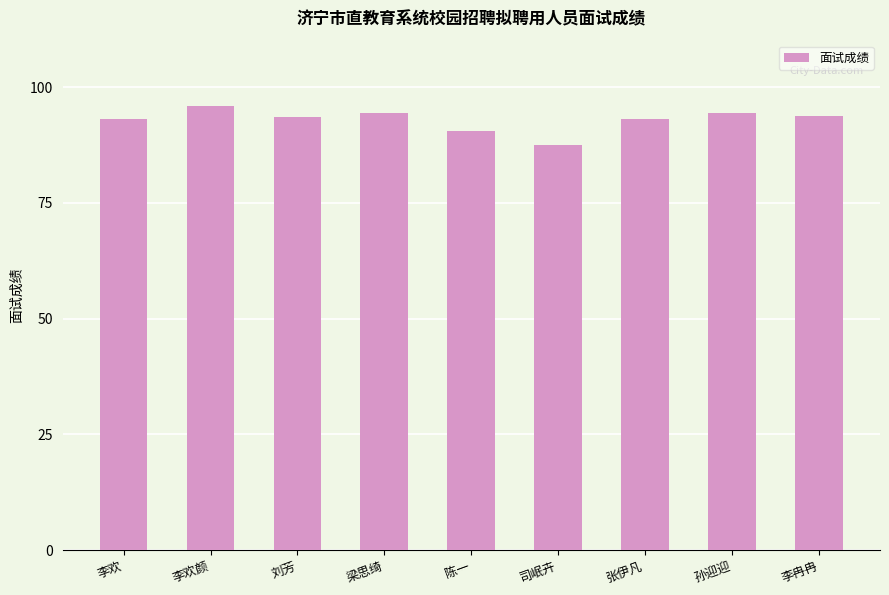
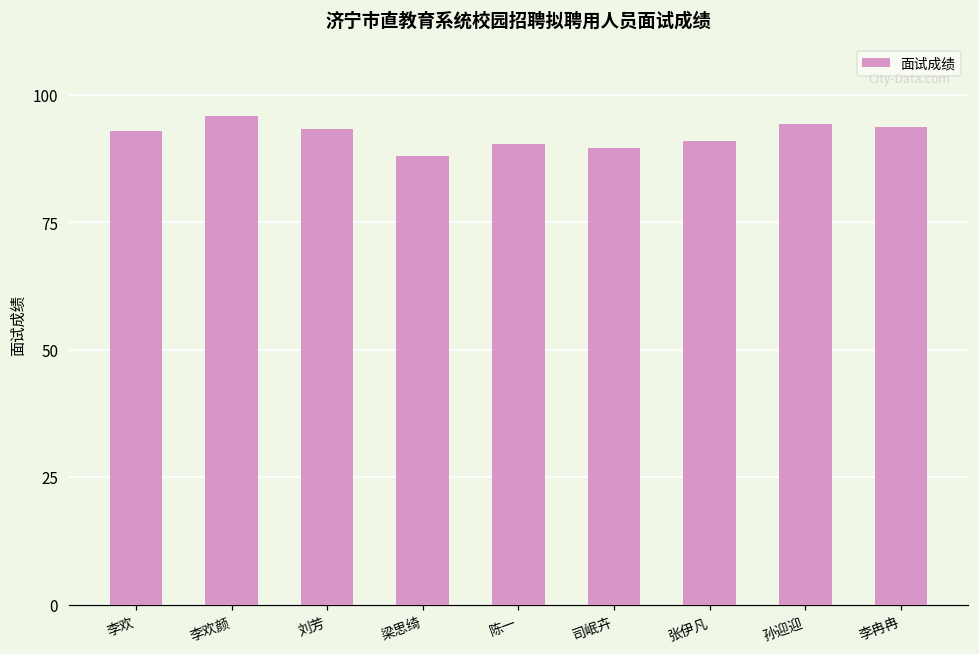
梁思绮: 94 -> 88
司岷卉: 87 -> 90
张伊凡: 93 -> 91
